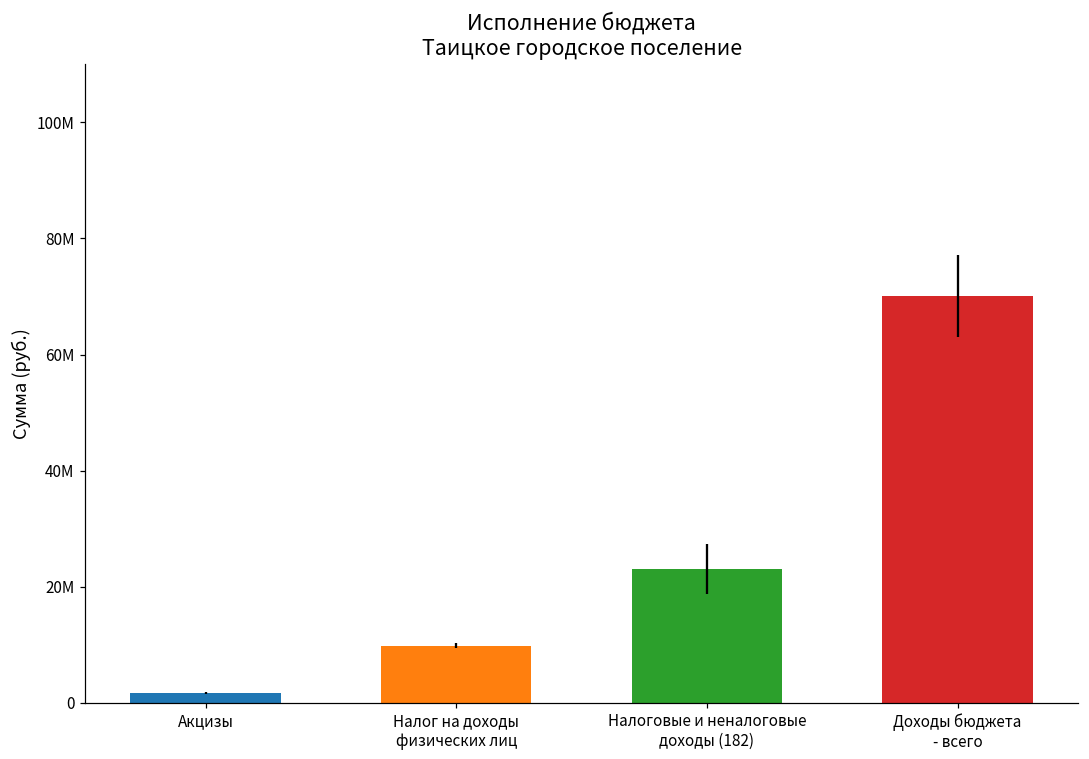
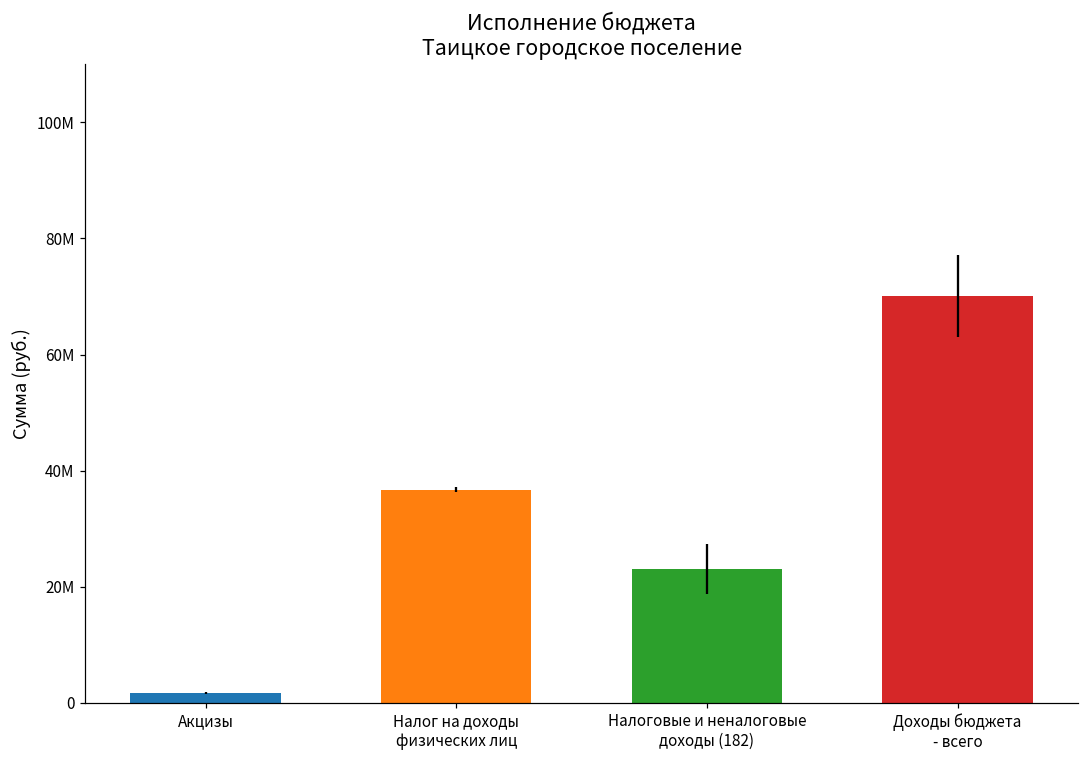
Налог на доходы физических лиц: 10000000 -> 37000000
